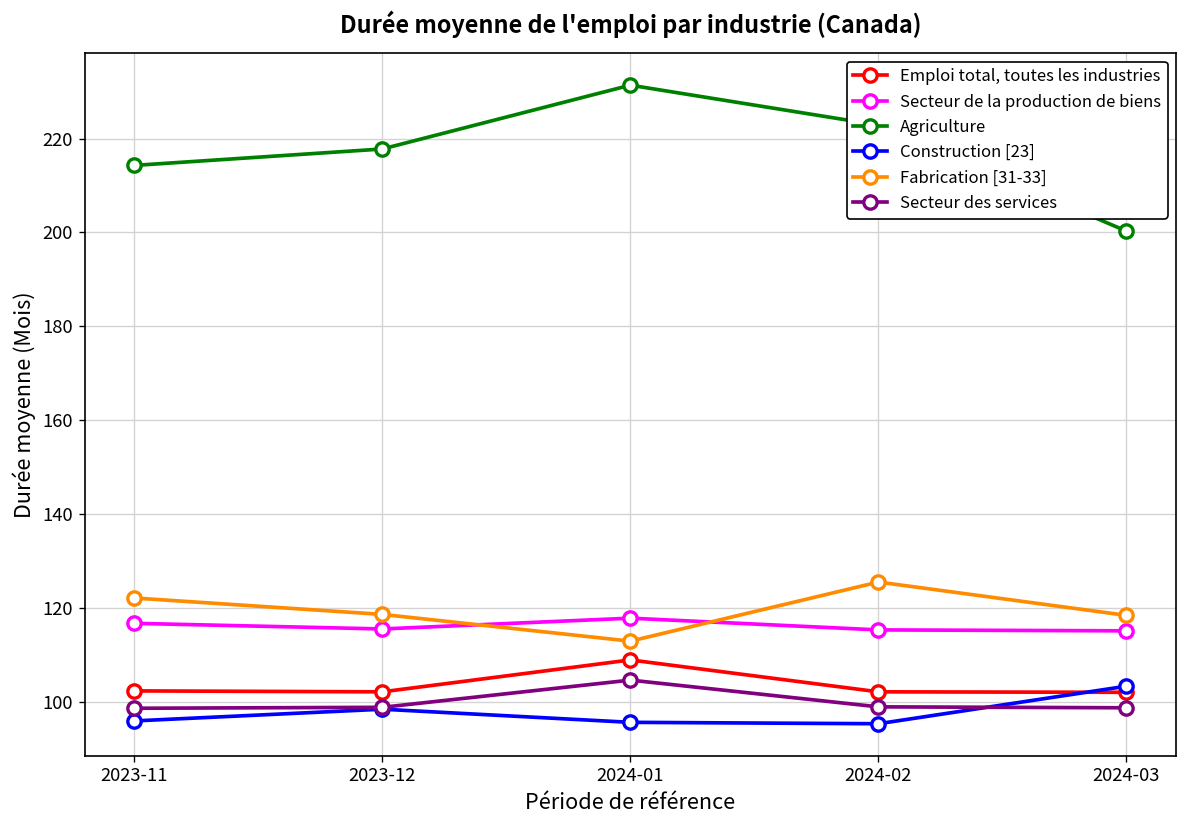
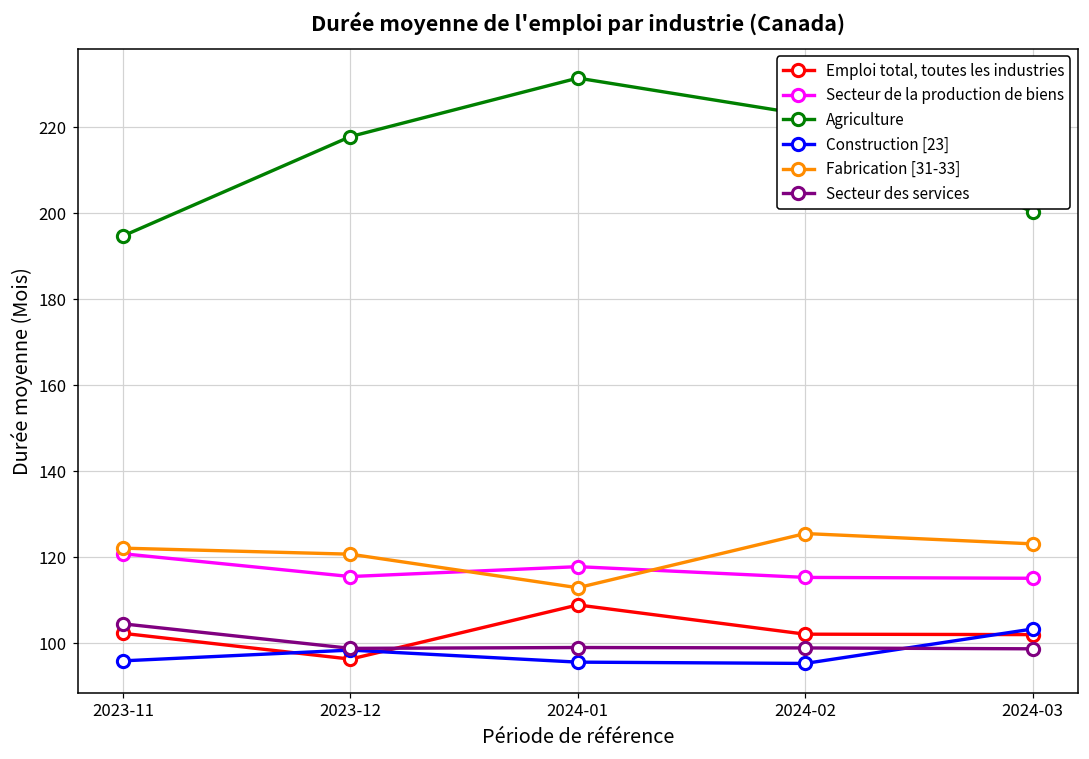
Secteur de la production de biens, 2023-11: 117 -> 121
Agriculture, 2023-11: 214 -> 195
Secteur des services, 2023-11: 99 -> 105
Emploi total, toutes les industries, 2023-12: 102 -> 96
Fabrication [31-33], 2023-12: 119 -> 121
Secteur des services, 2024-01: 105 -> 99
Fabrication [31-33], 2024-03: 118 -> 123
